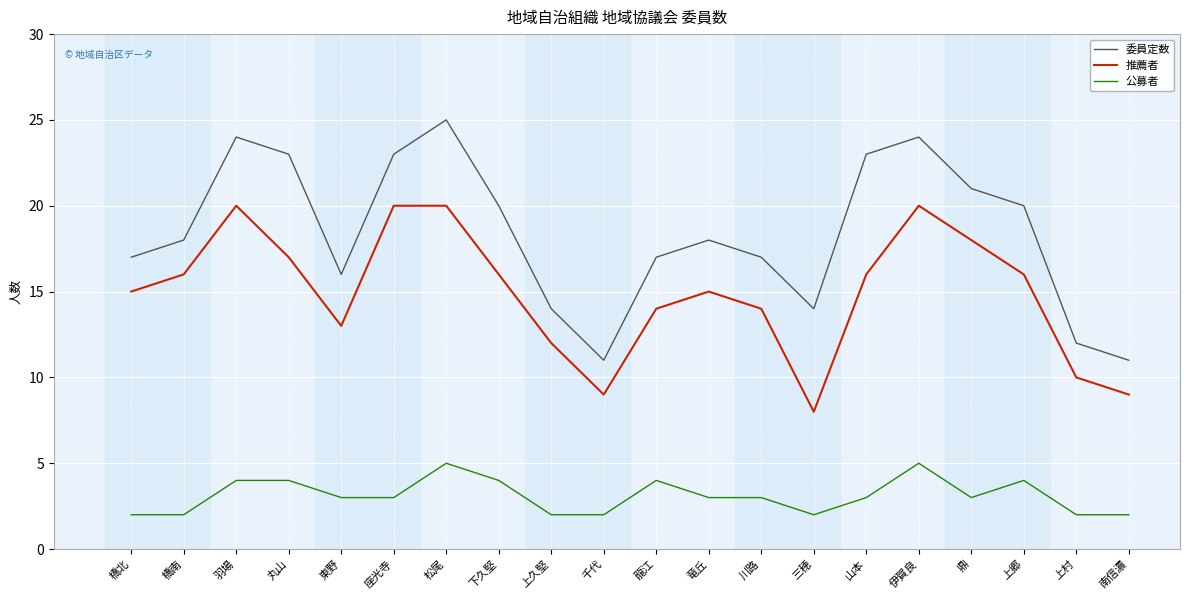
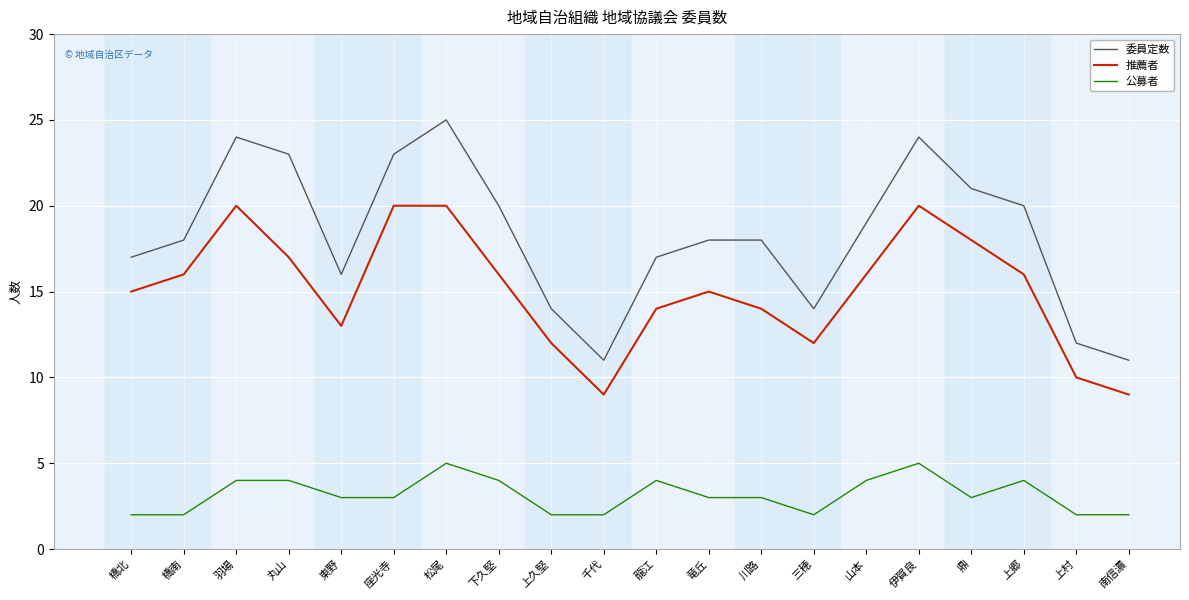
委員定数, 川路: 17 -> 18
推薦者, 三穂: 8 -> 12
委員定数, 山本: 23 -> 19
公募者, 山本: 3 -> 4
